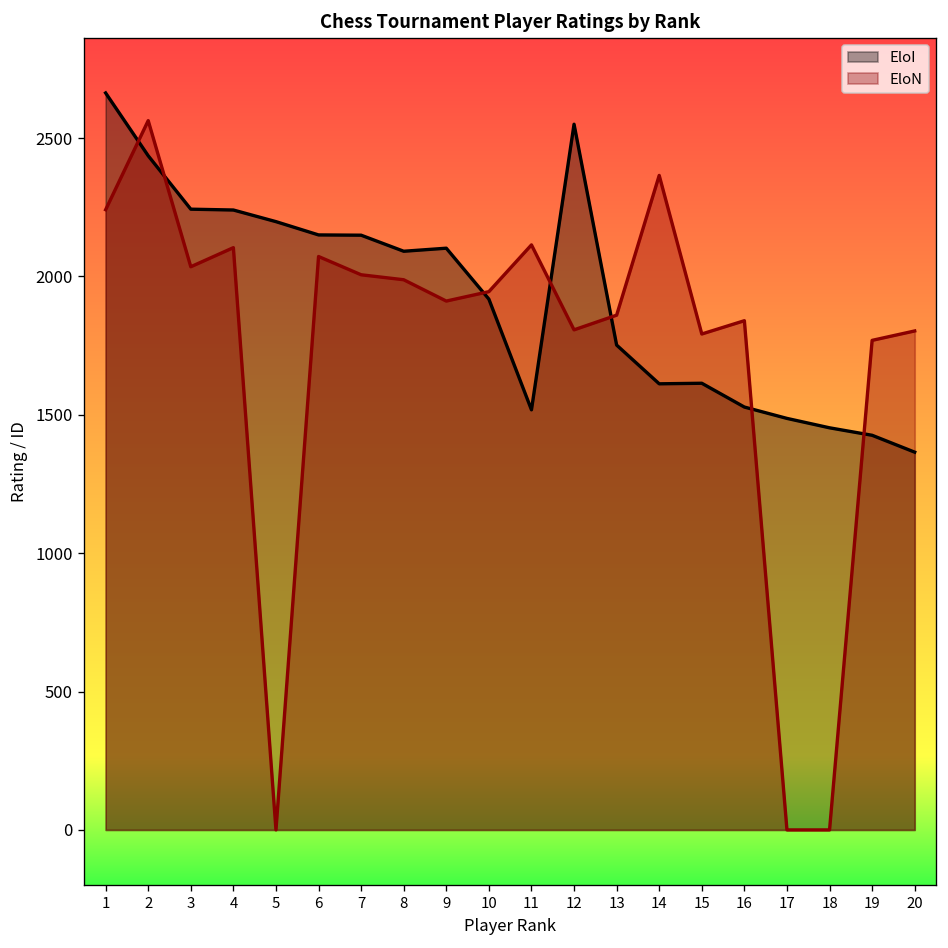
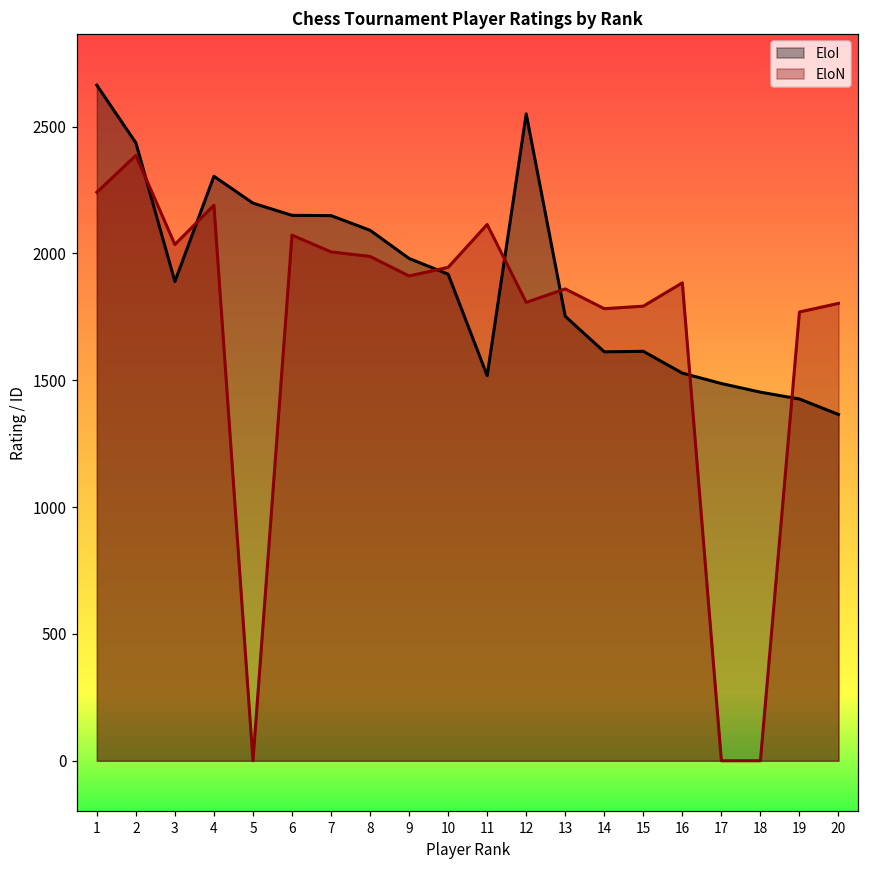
EloN, 2: 2560 -> 2390
EloI, 3: 2240 -> 1890
EloI, 4: 2240 -> 2300
EloN, 4: 2100 -> 2190
EloI, 9: 2100 -> 1980
EloN, 14: 2370 -> 1780
EloN, 16: 1840 -> 1880
